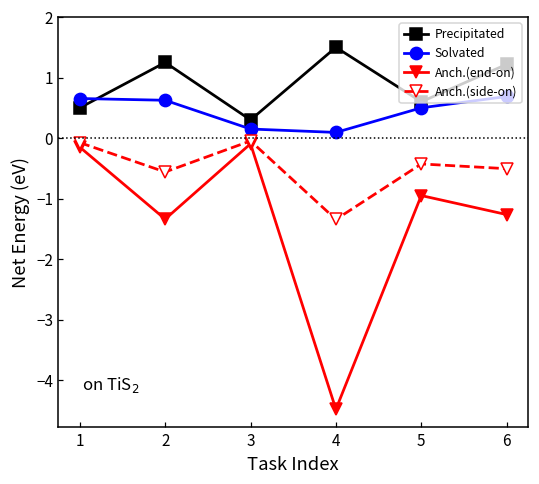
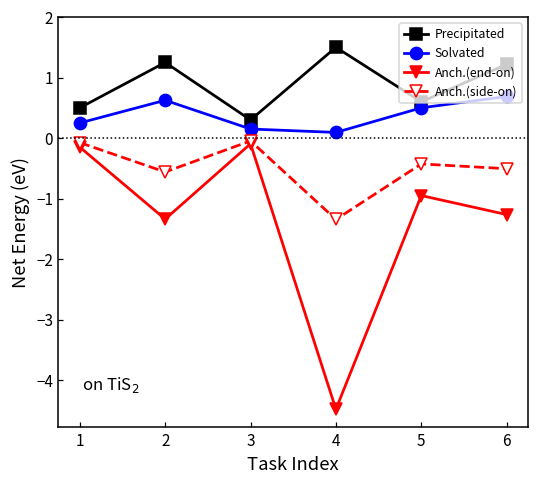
Solvated, 1: 0.7 -> 0.3
